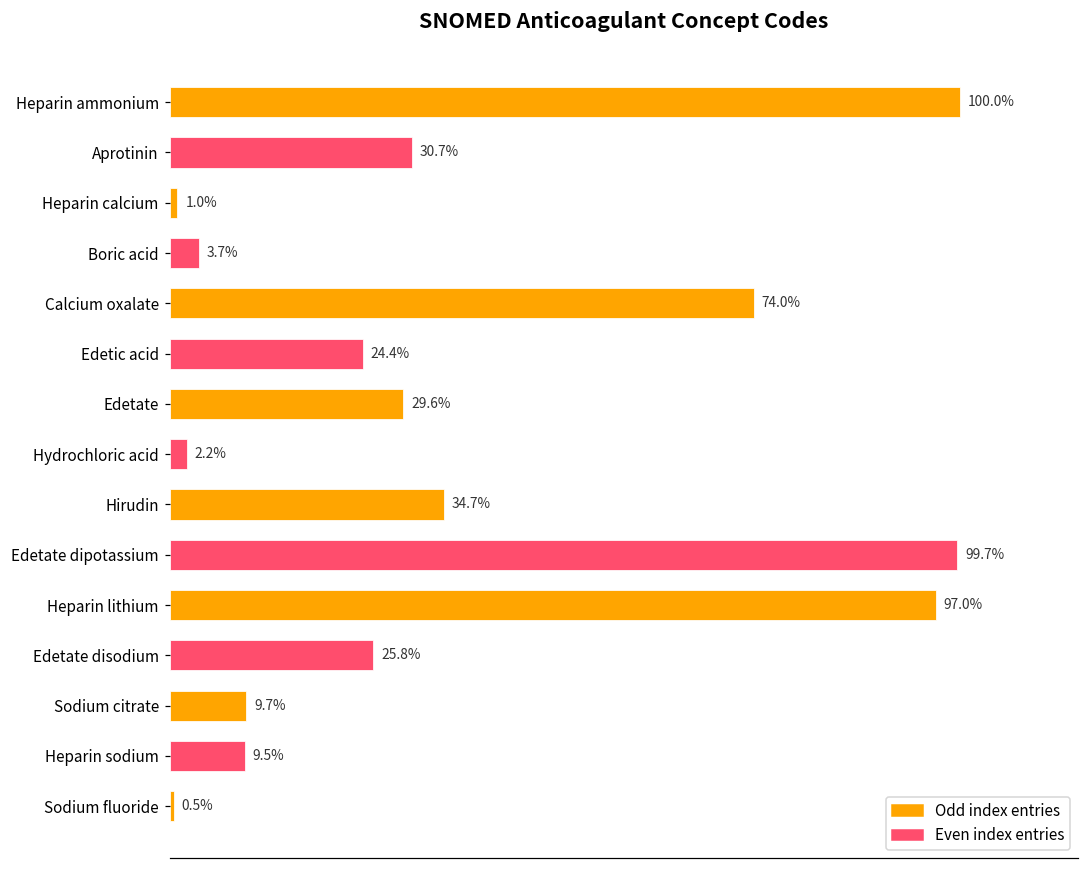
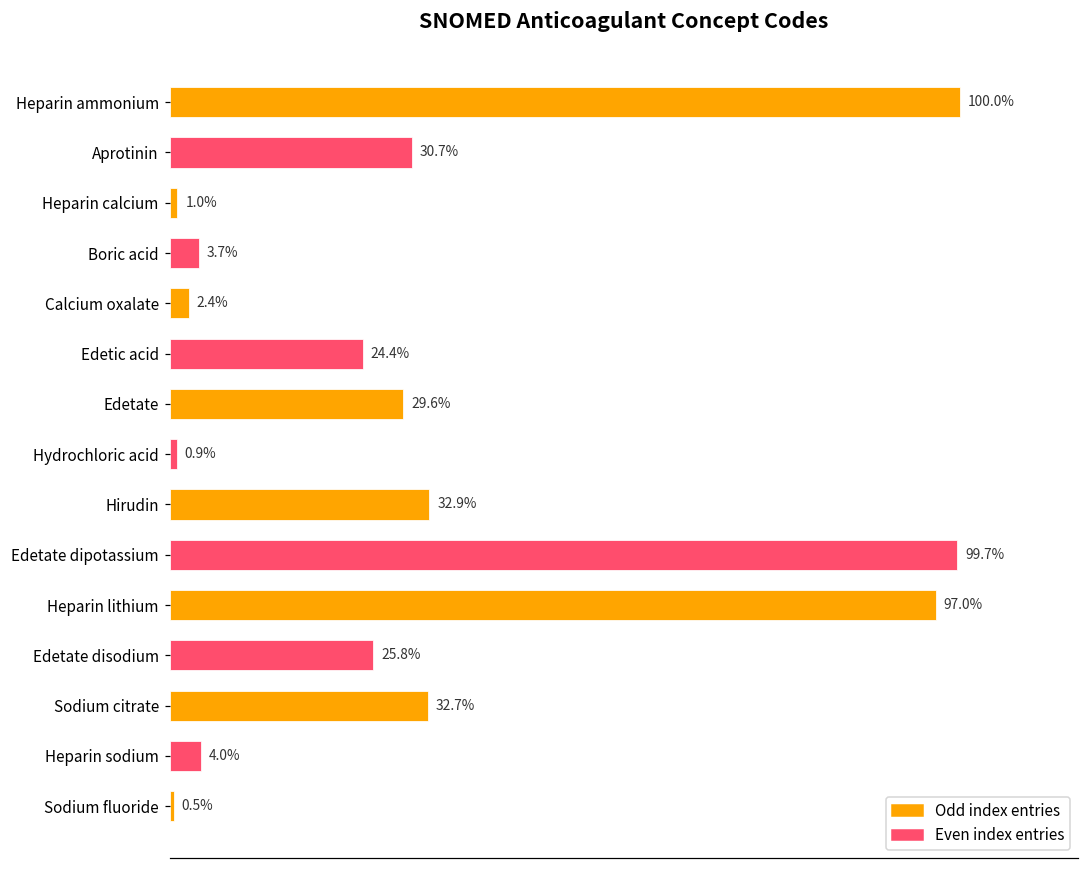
Calcium oxalate: 74.0% -> 2.4%
Hydrochloric acid: 2.2% -> 0.9%
Hirudin: 34.7% -> 32.9%
Sodium citrate: 9.7% -> 32.7%
Heparin sodium: 9.5% -> 4.0%
